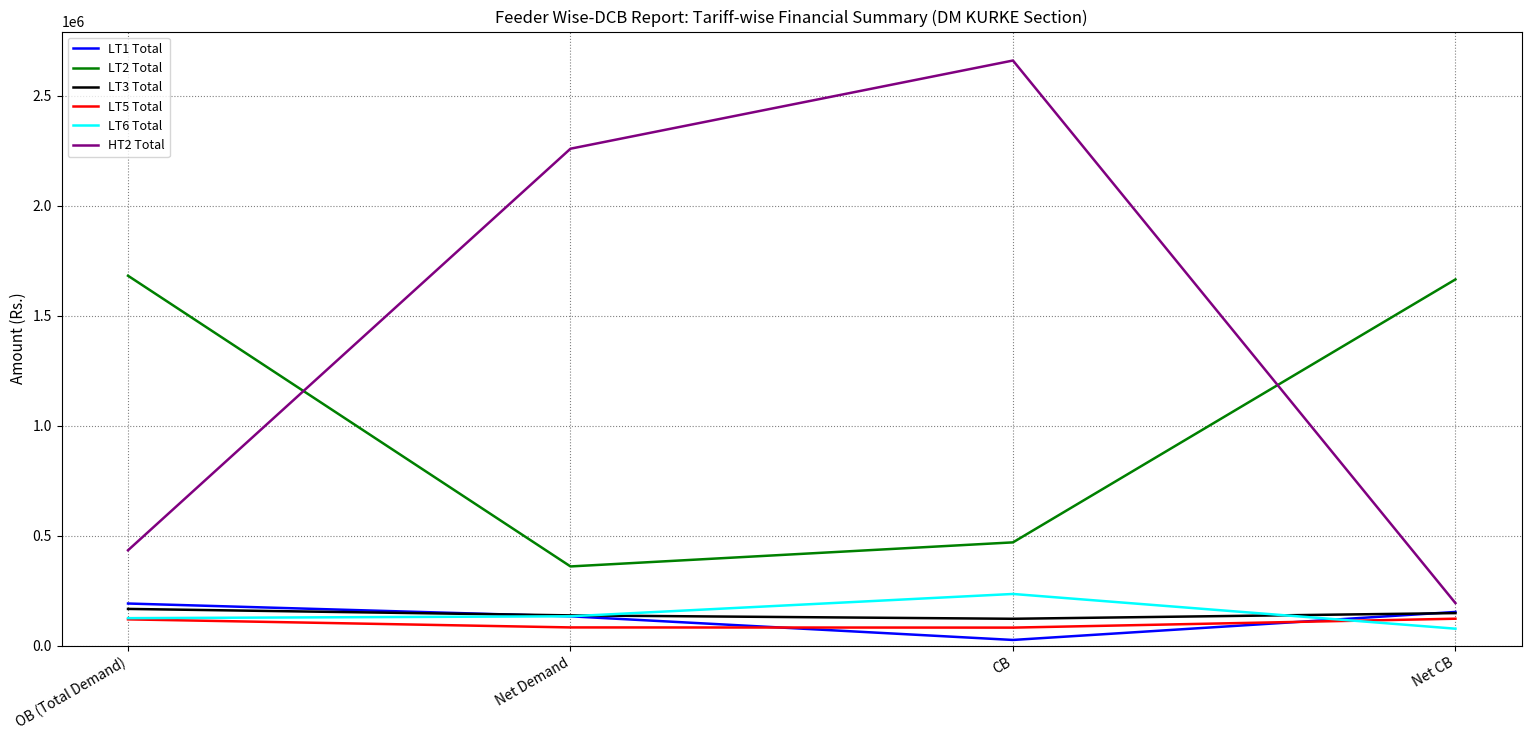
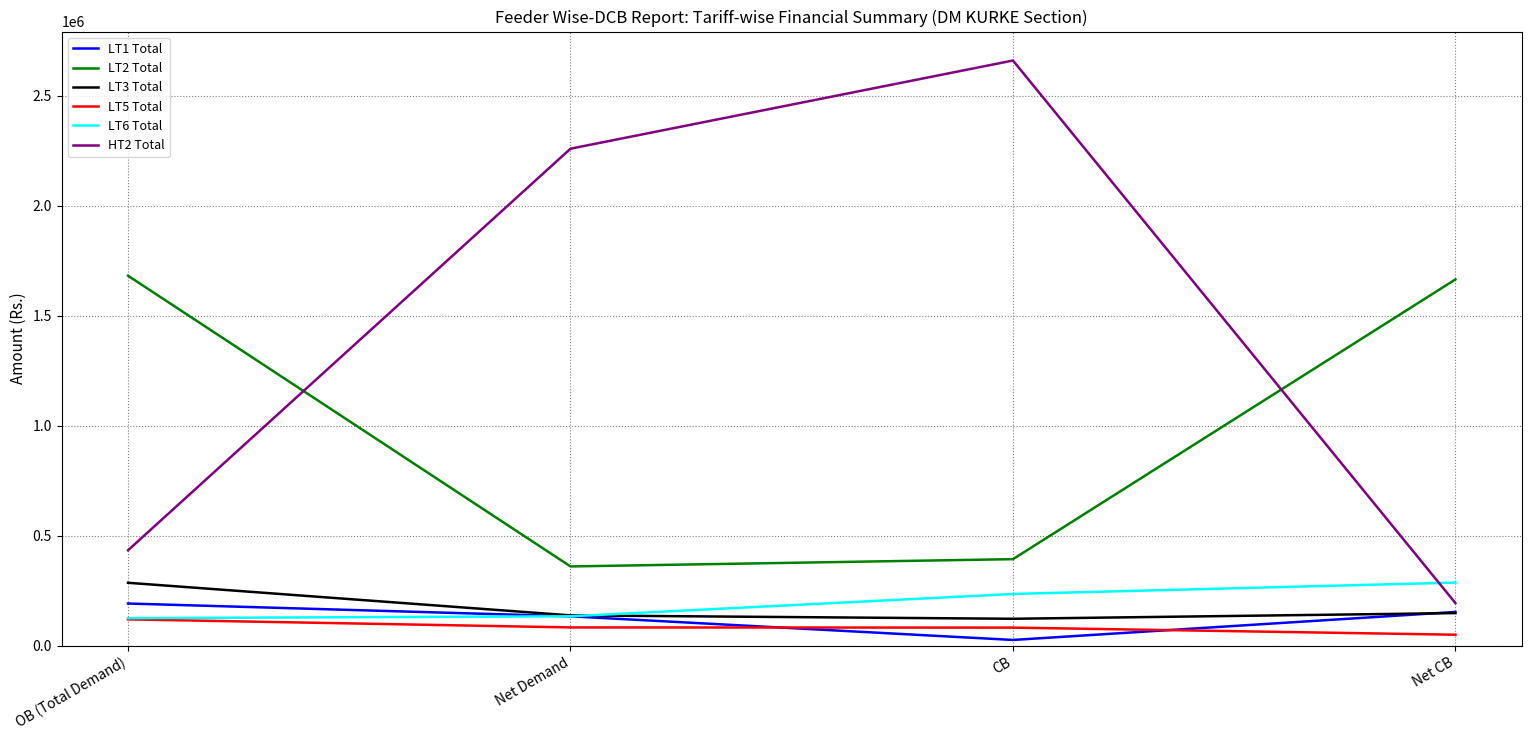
LT3 Total, OB (Total Demand): 170000 -> 290000
LT2 Total, CB: 470000 -> 390000
LT5 Total, Net CB: 120000 -> 50000
LT6 Total, Net CB: 80000 -> 290000
